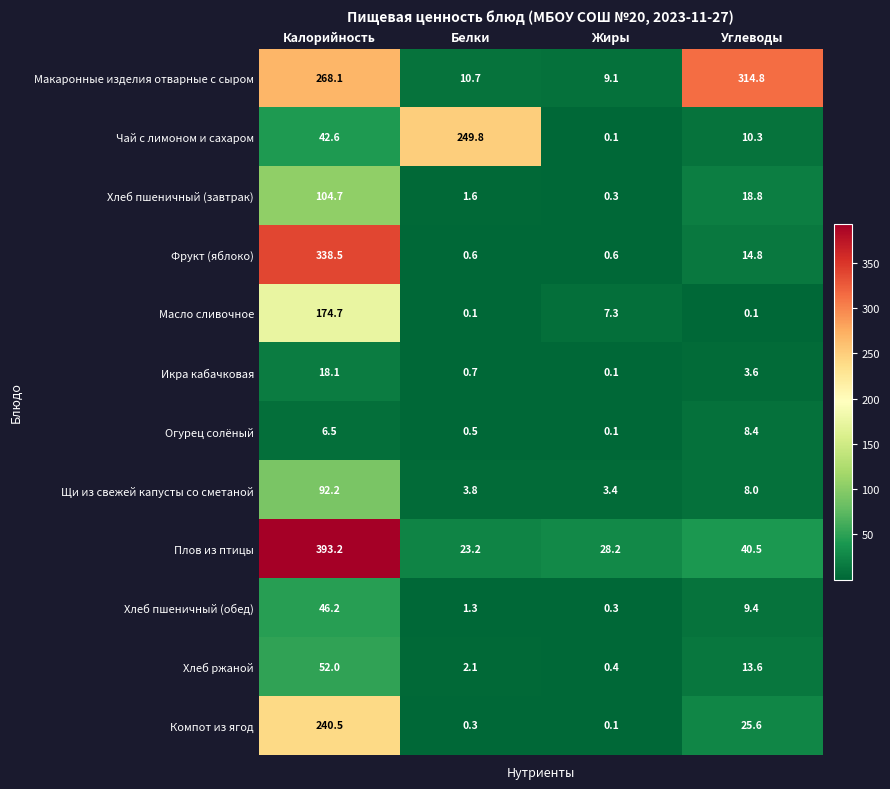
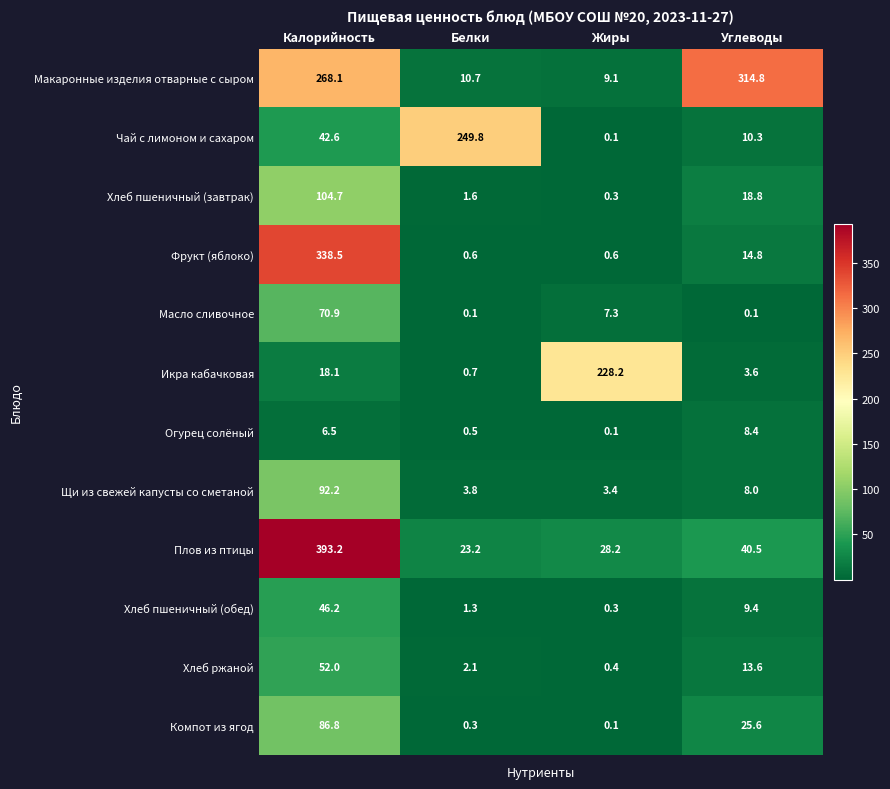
Масло сливочное, Калорийность: 174.7 -> 70.9
Икра кабачковая, Жиры: 0.1 -> 228.2
Компот из ягод, Калорийность: 240.5 -> 86.8
